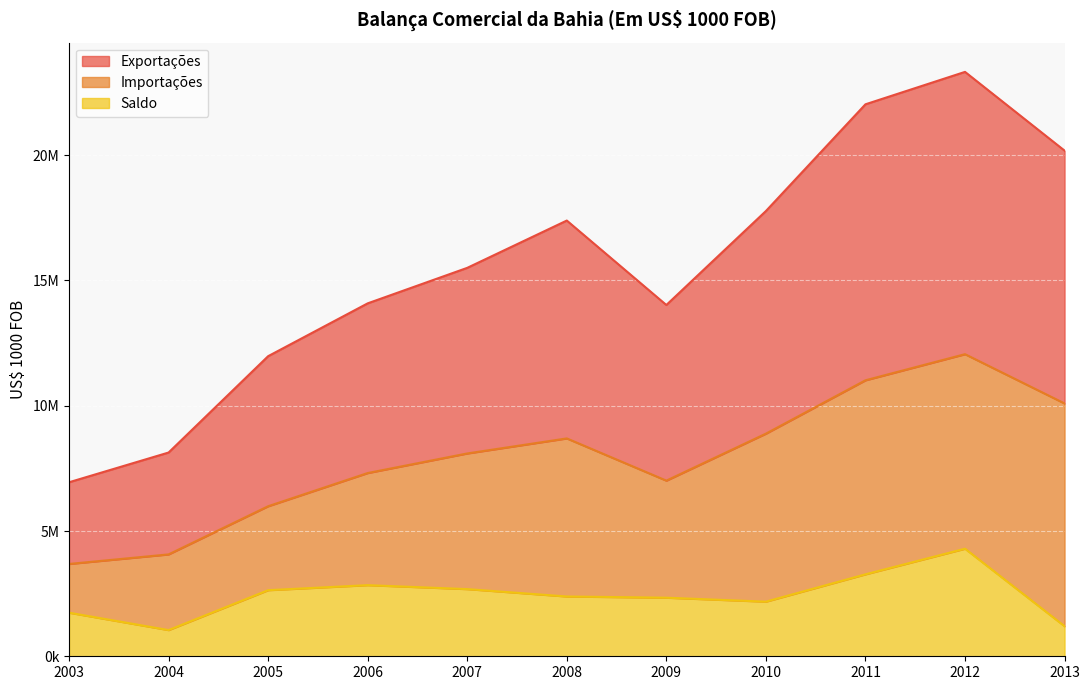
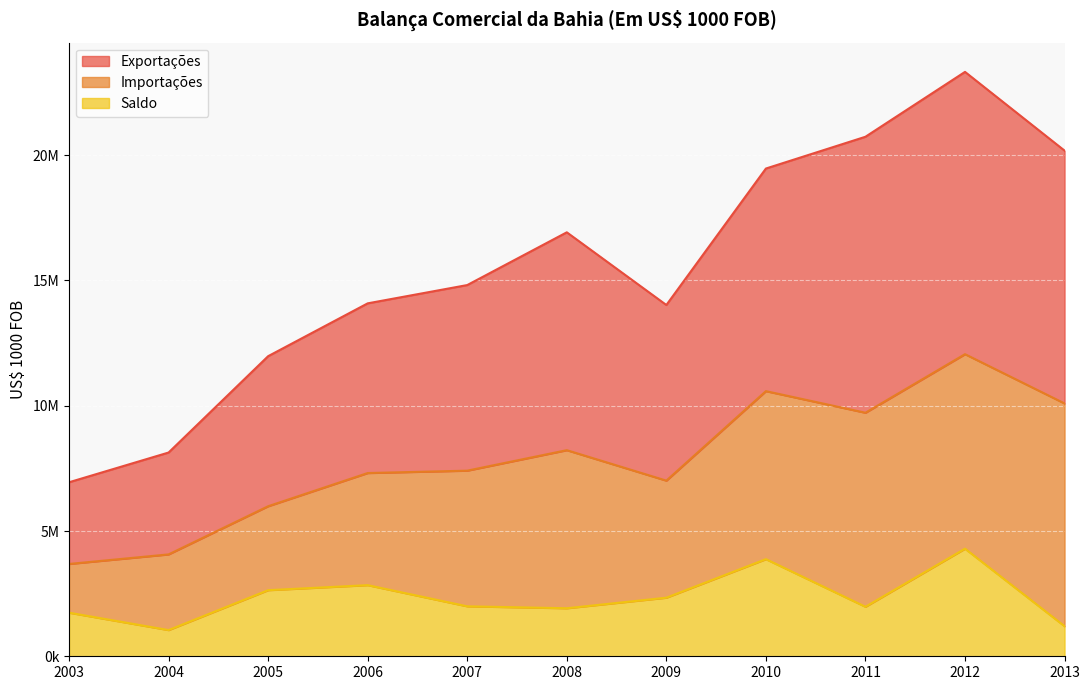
Saldo, 2007: 2700000 -> 2000000
Saldo, 2008: 2400000 -> 1900000
Saldo, 2010: 2200000 -> 3900000
Saldo, 2011: 3300000 -> 2000000
